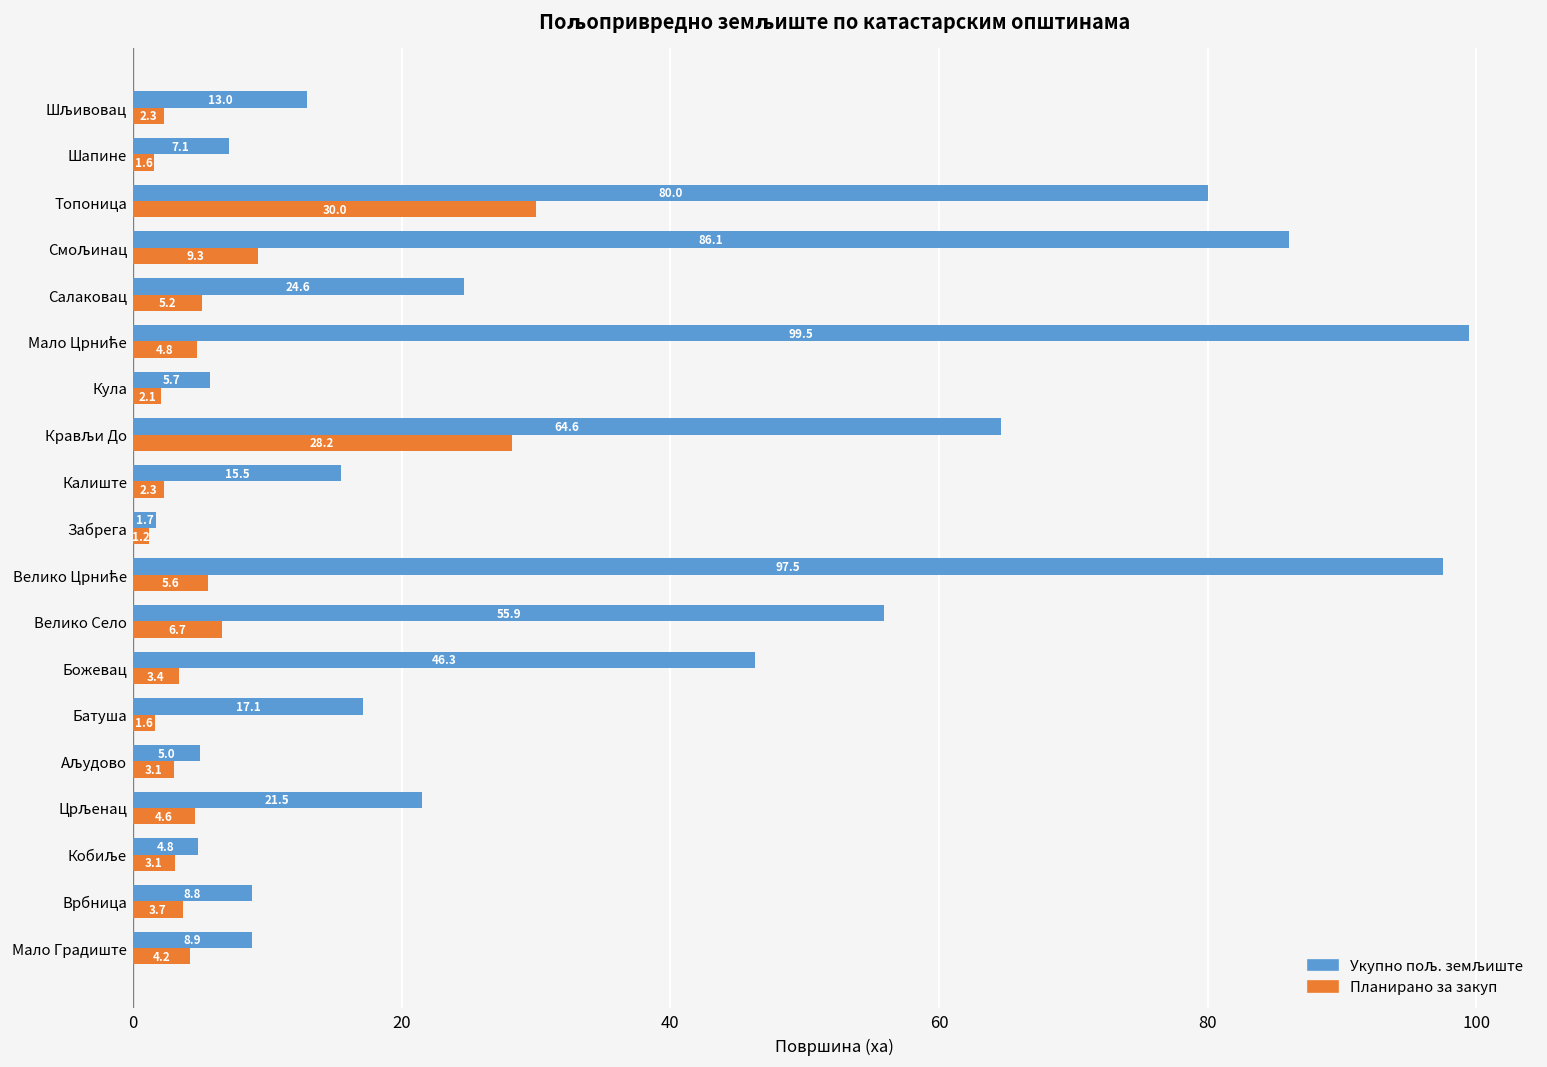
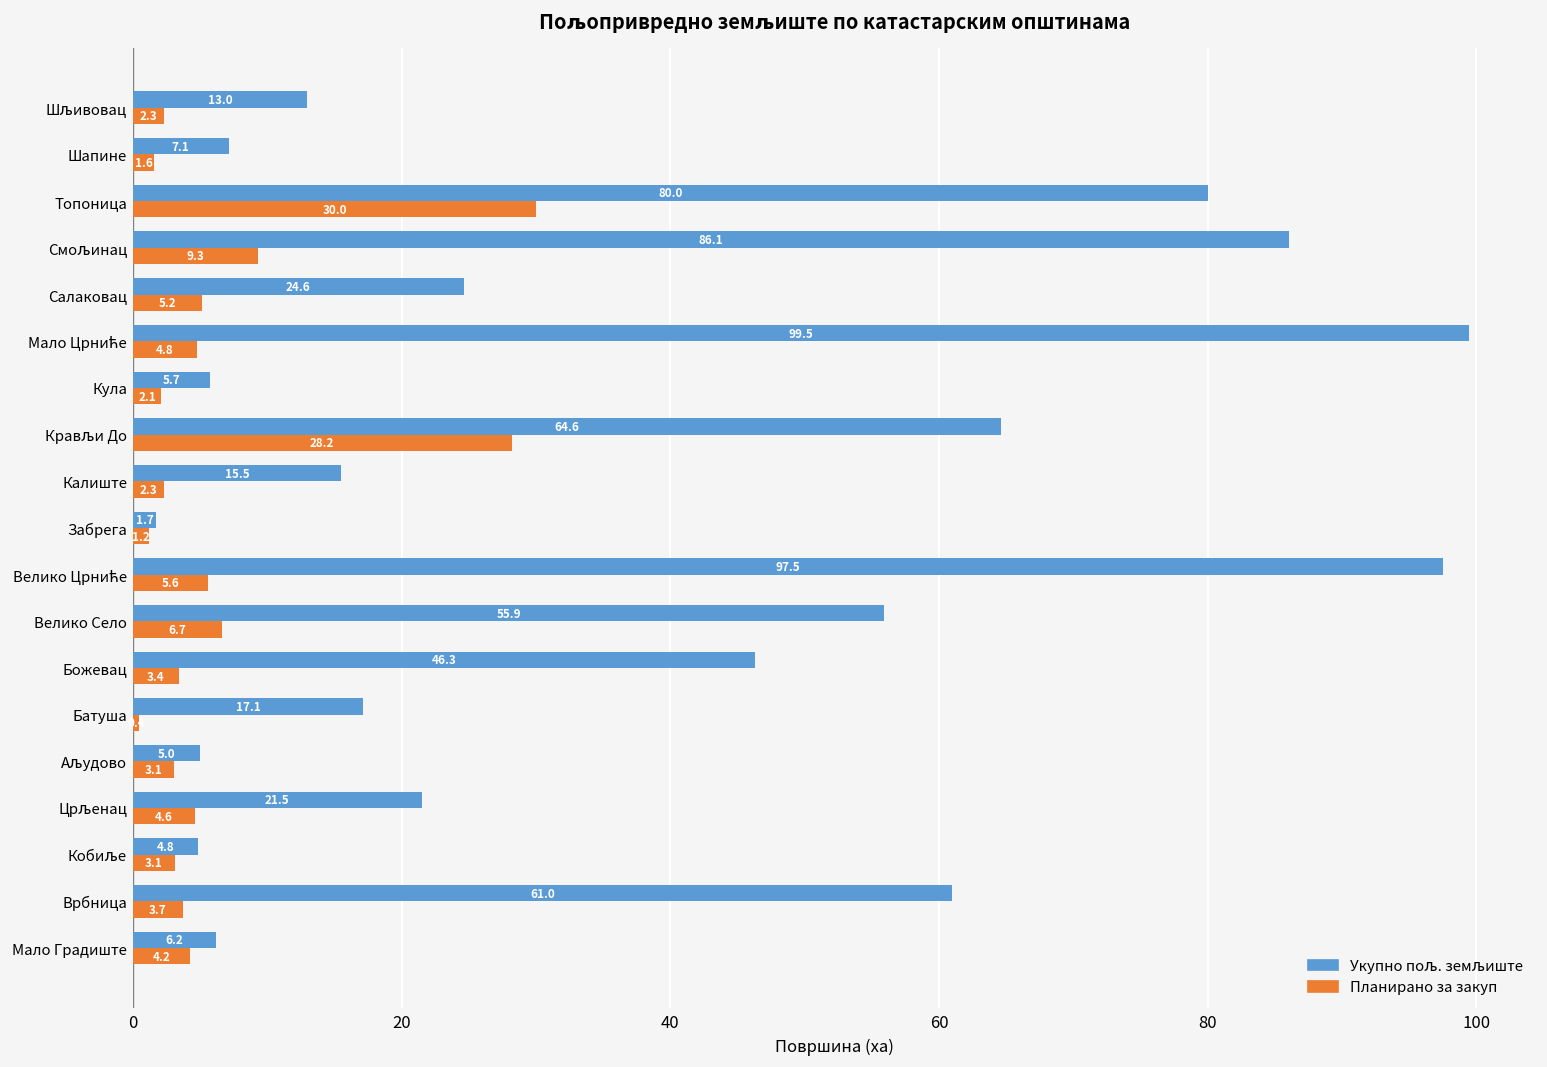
Планирано за закуп, Батуша: 1.6 -> 0.4
Укупно пољ. земљиште, Врбница: 8.8 -> 61.0
Укупно пољ. земљиште, Мало Градиште: 8.9 -> 6.2
